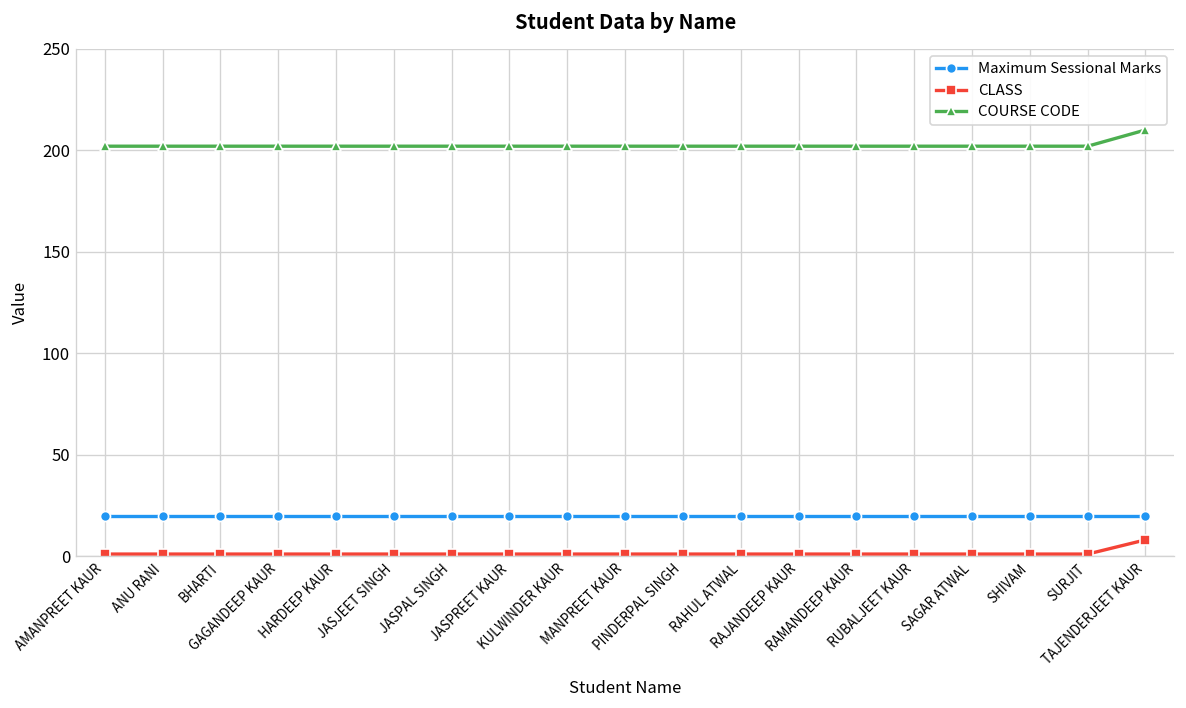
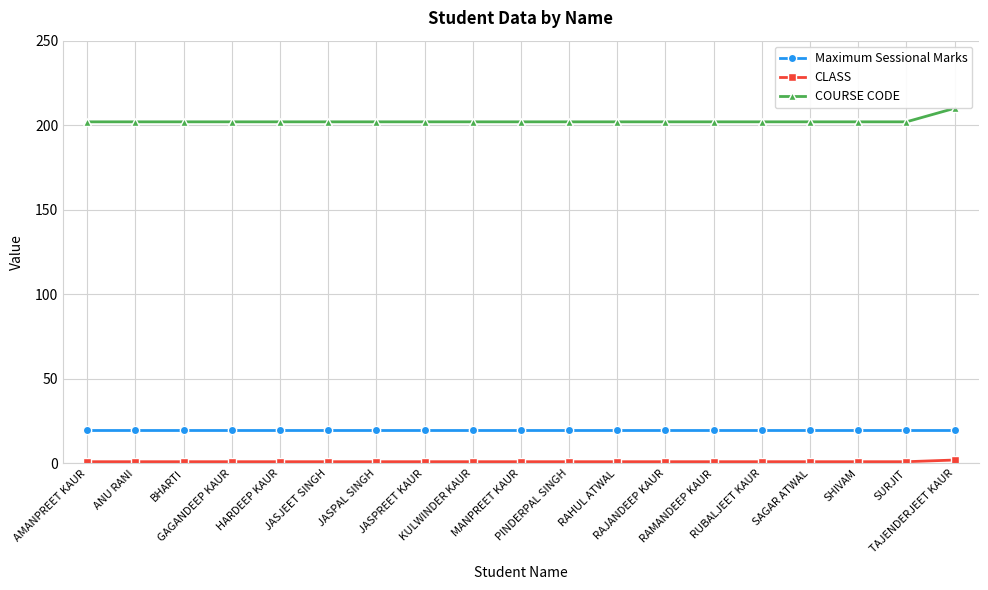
CLASS, TAJENDERJEET KAUR: 8 -> 2
